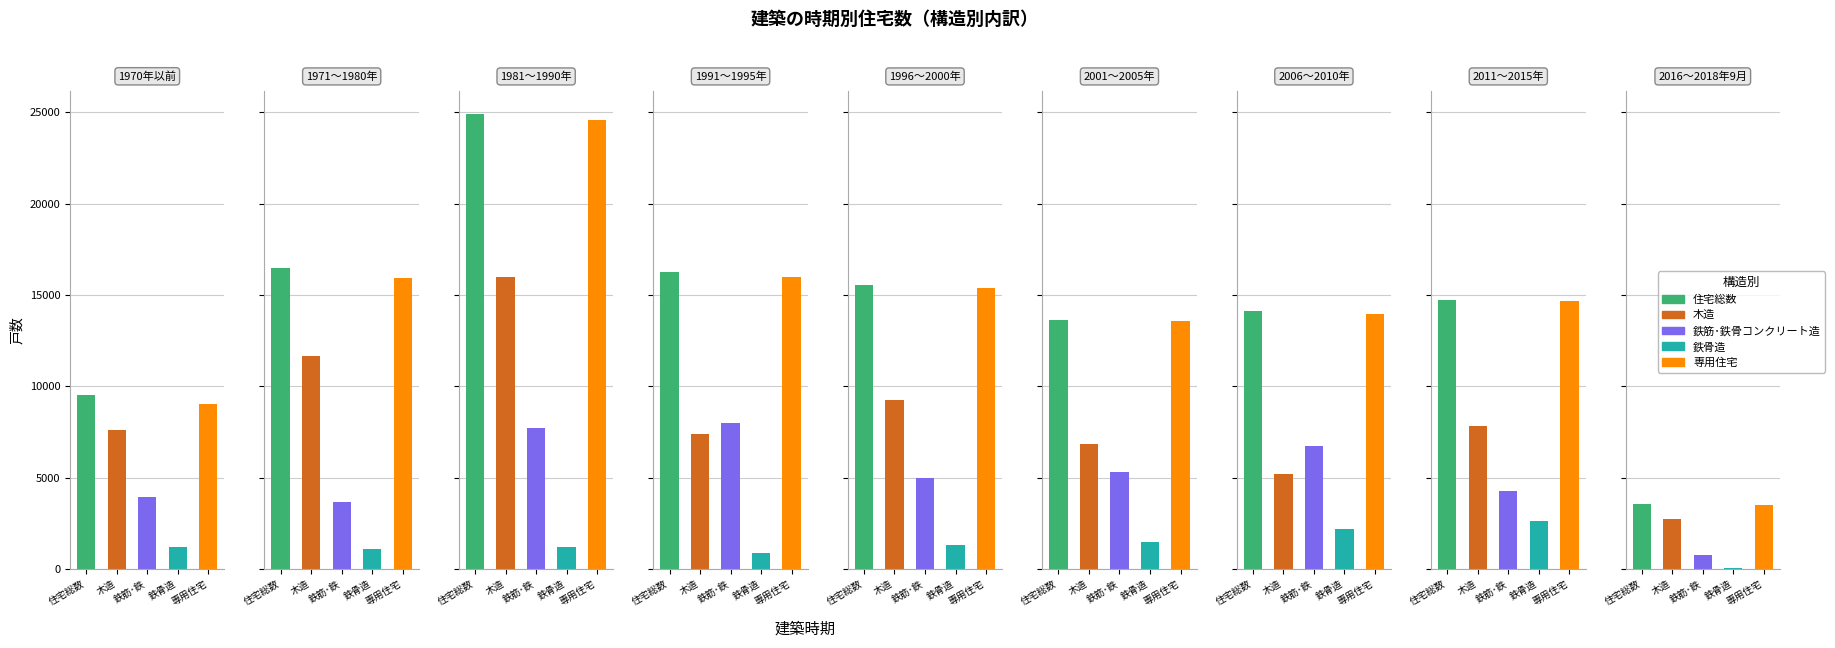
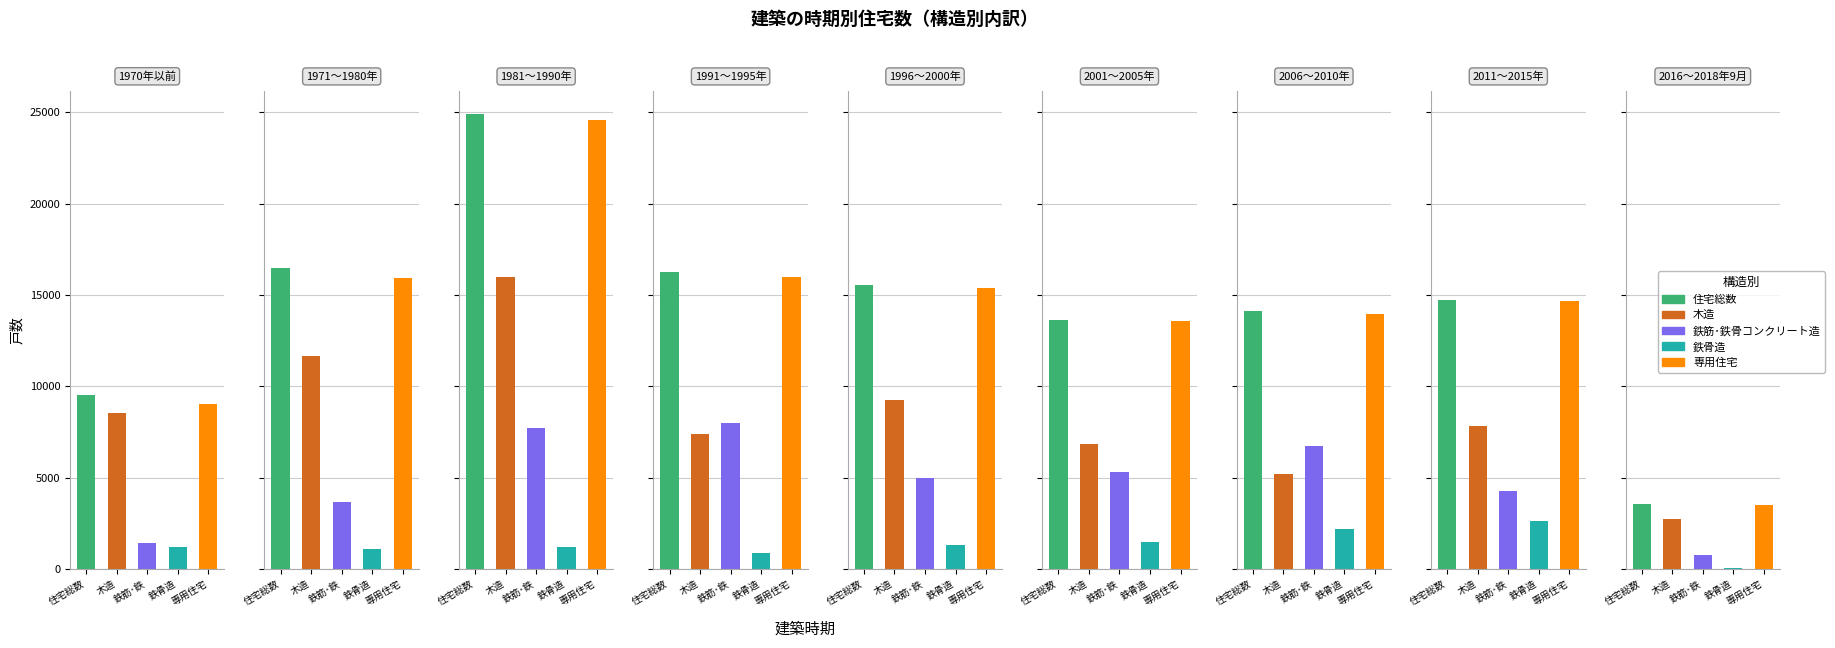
1970年以前, 木造: 7600 -> 8500
1970年以前, 鉄筋･鉄: 4000 -> 1500
